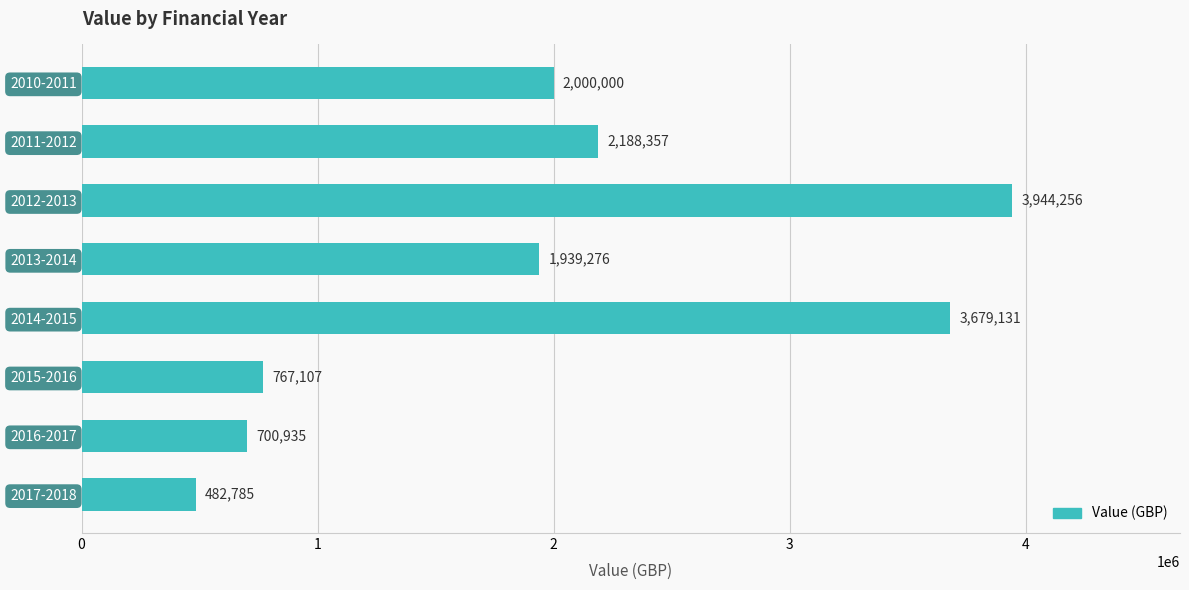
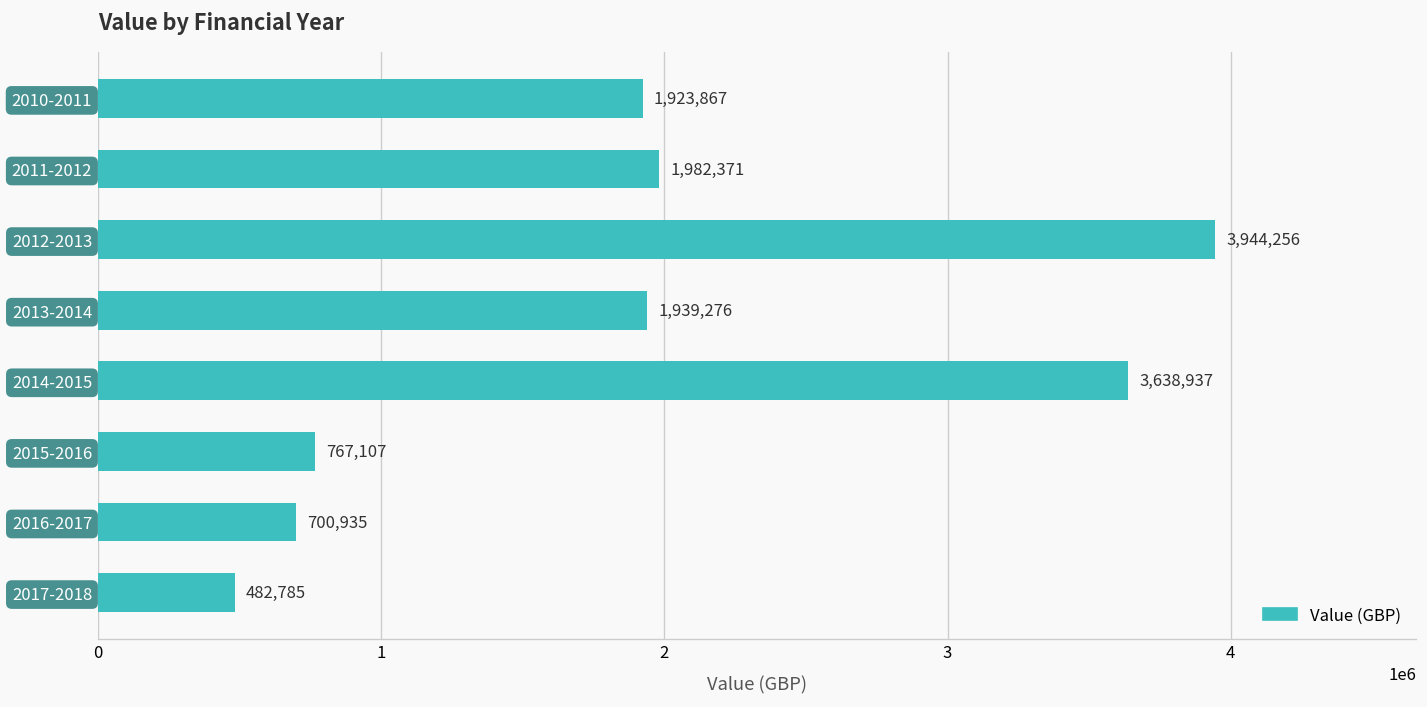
2010-2011: 2,000,000 -> 1,923,867
2011-2012: 2,188,357 -> 1,982,371
2014-2015: 3,679,131 -> 3,638,937
